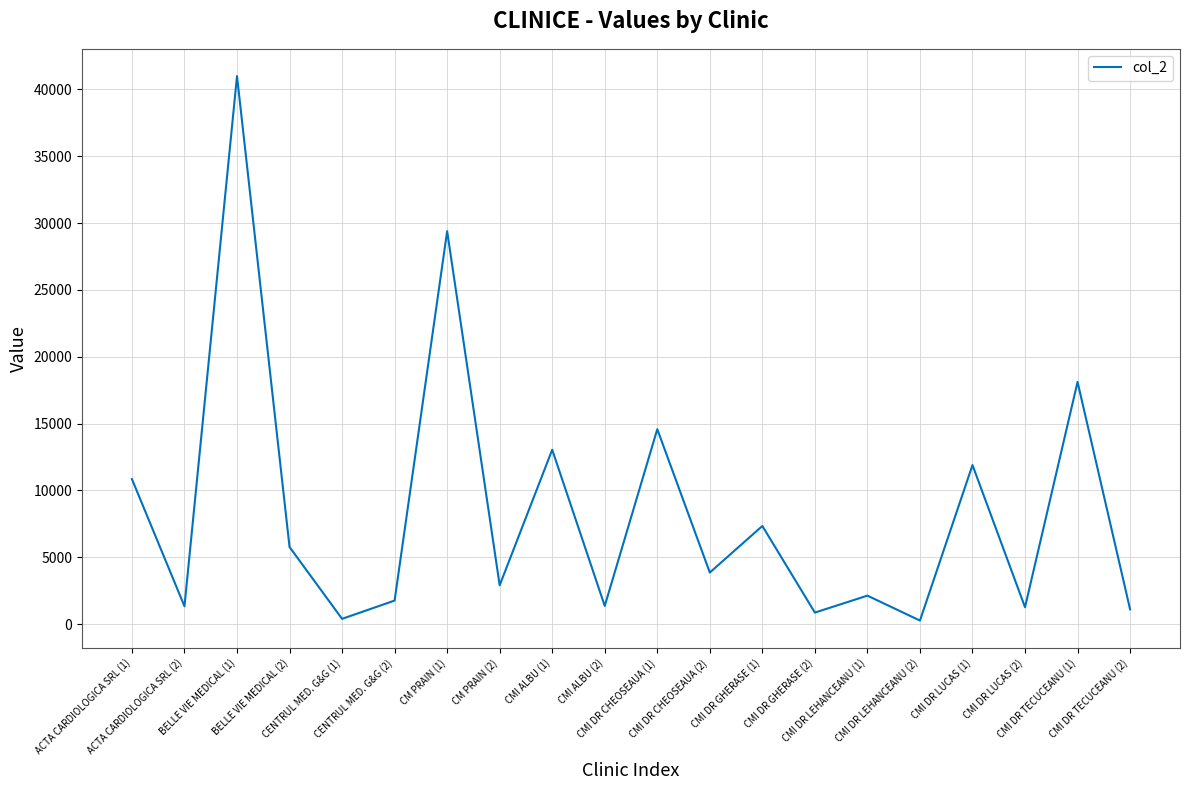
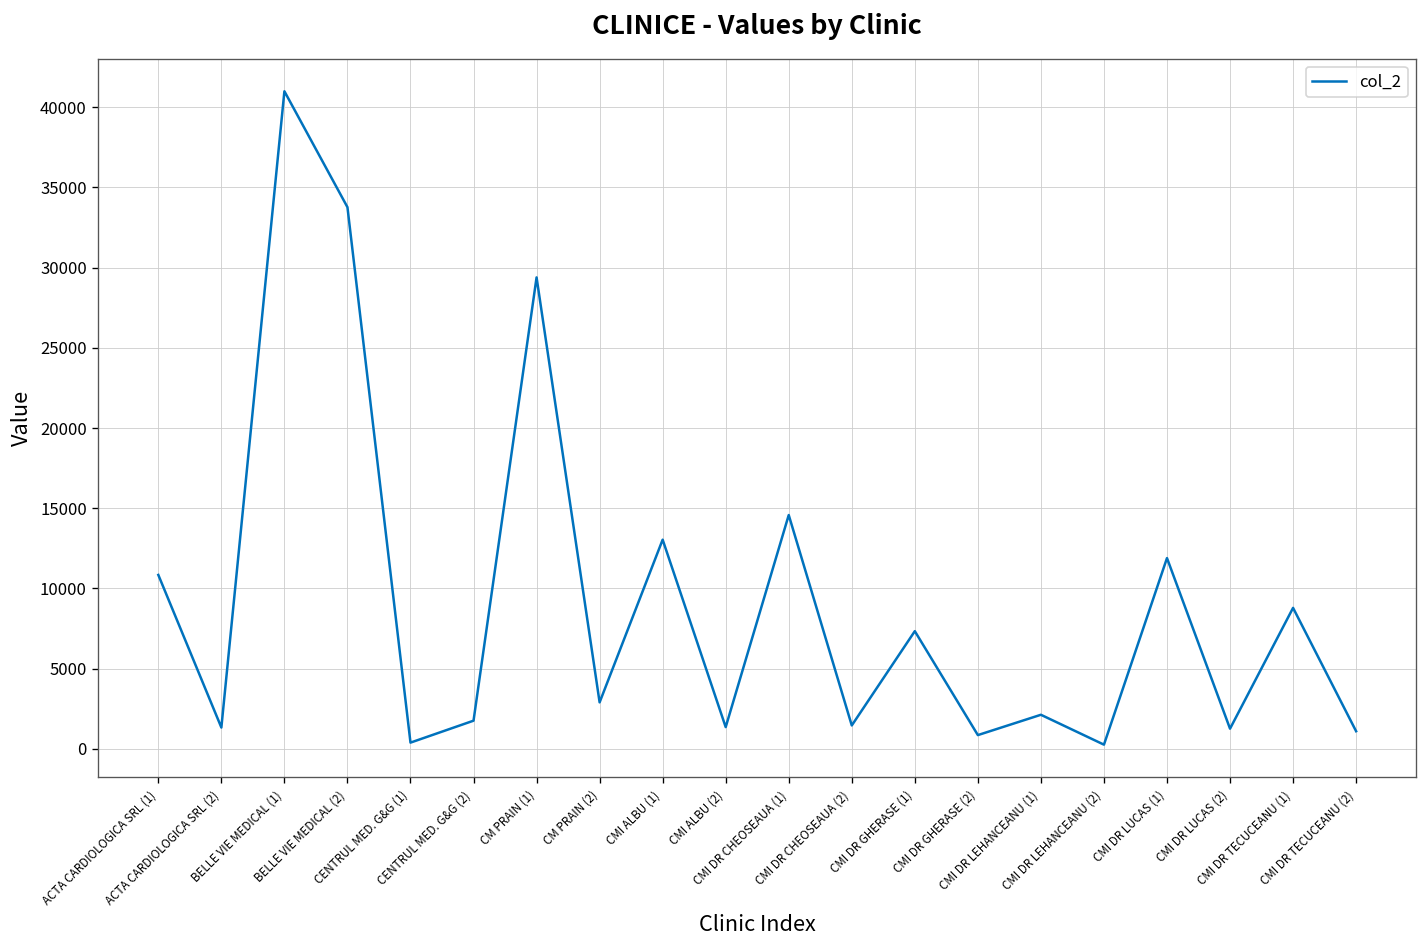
BELLE VIE MEDICAL (2): 5800 -> 33800
CMI DR CHEOSEAUA (2): 3900 -> 1500
CMI DR TECUCEANU (1): 18100 -> 8800
